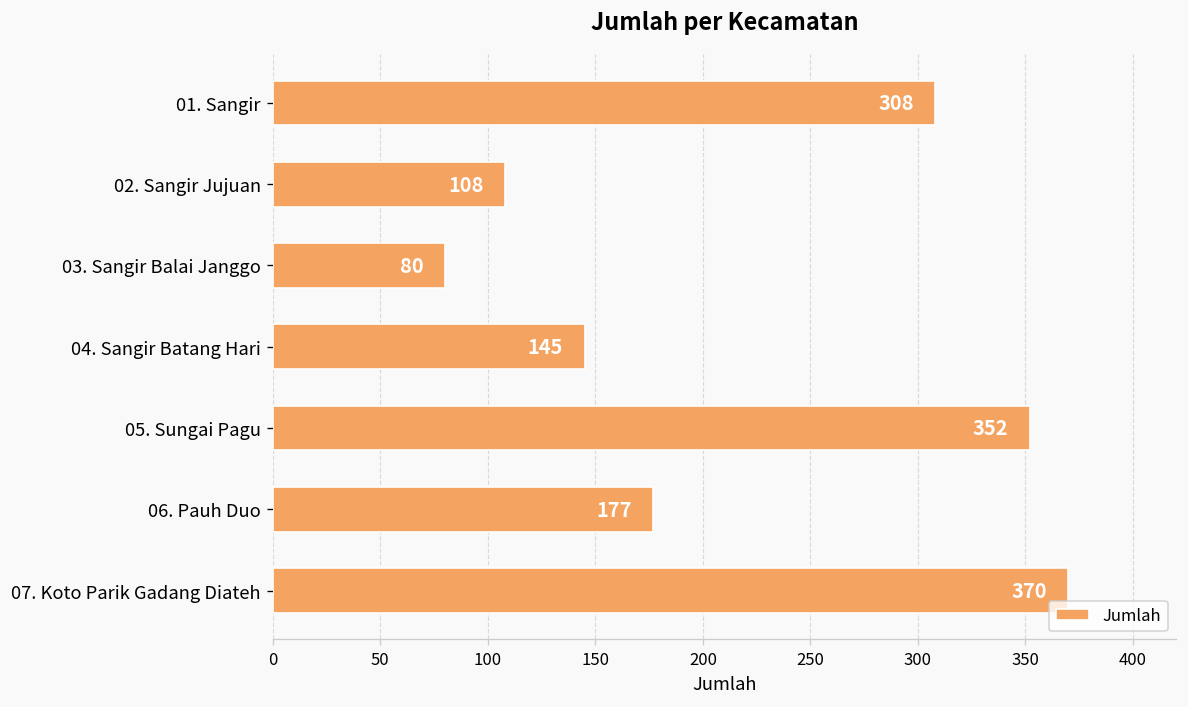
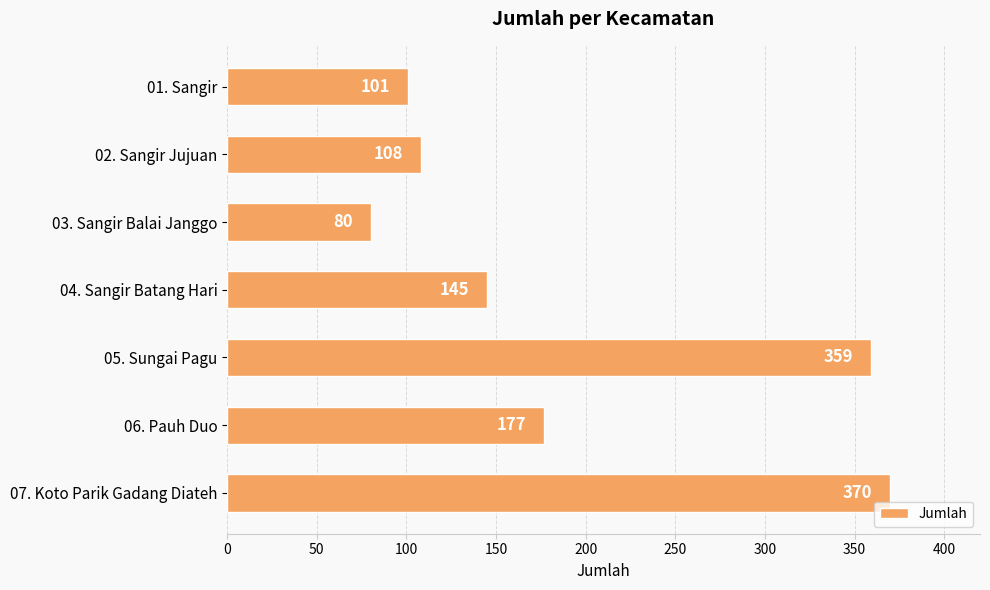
01. Sangir: 308 -> 101
05. Sungai Pagu: 352 -> 359
